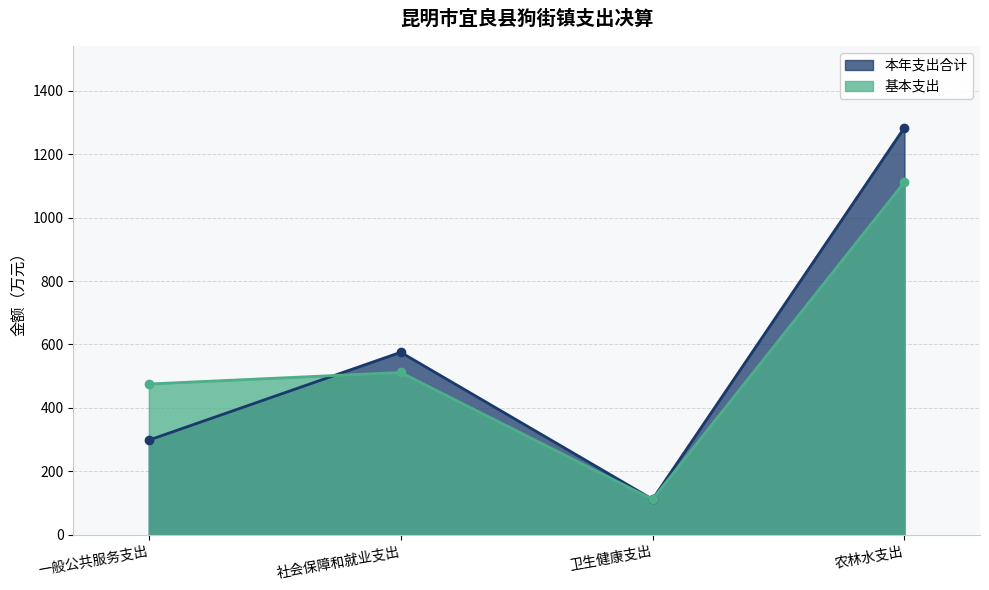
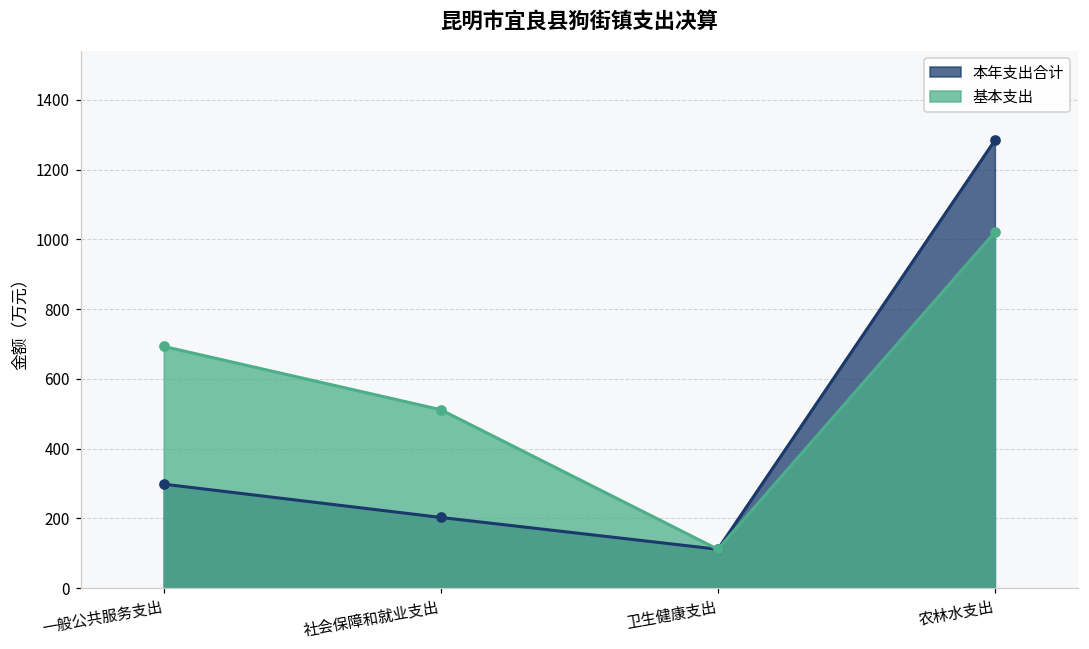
基本支出, 一般公共服务支出: 480 -> 690
本年支出合计, 社会保障和就业支出: 580 -> 200
基本支出, 农林水支出: 1110 -> 1020
